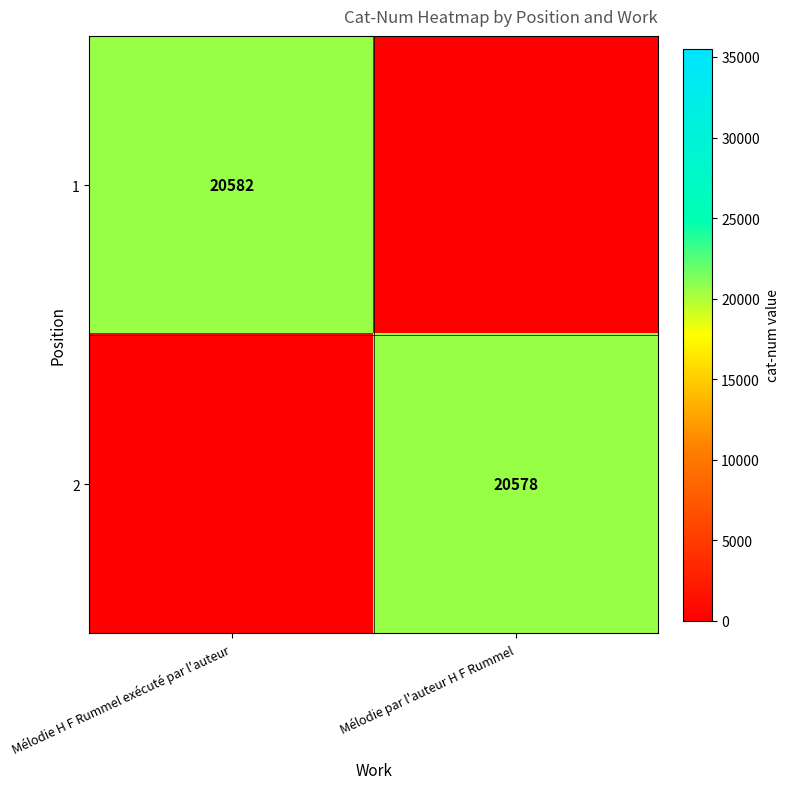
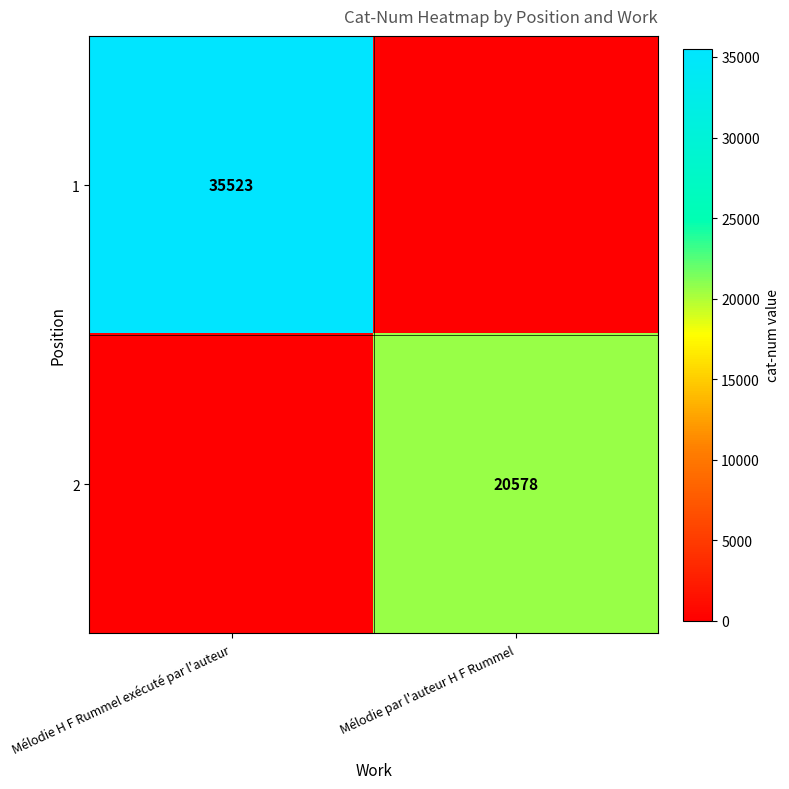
1, Mélodie H F Rummel exécuté par l'auteur: 20582 -> 35523
